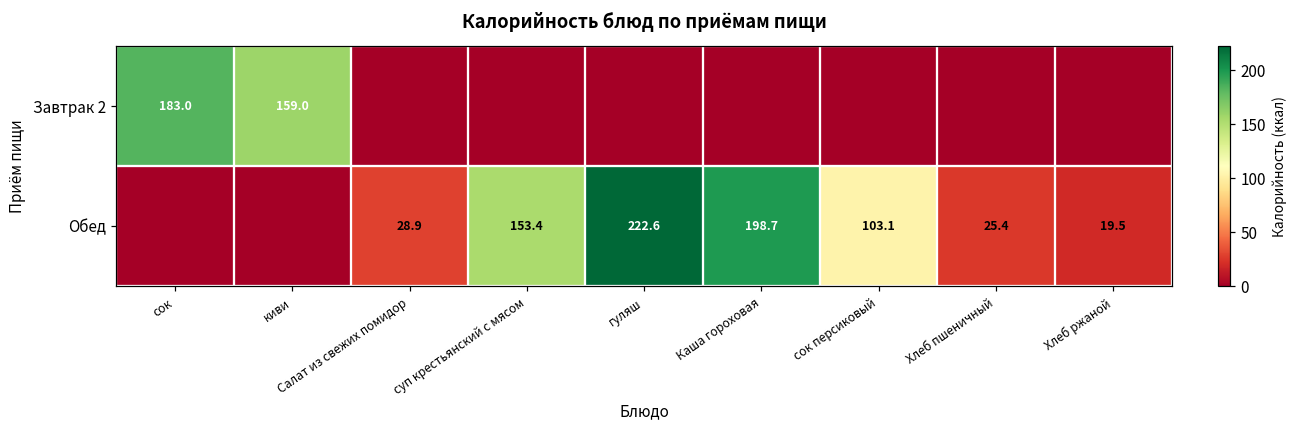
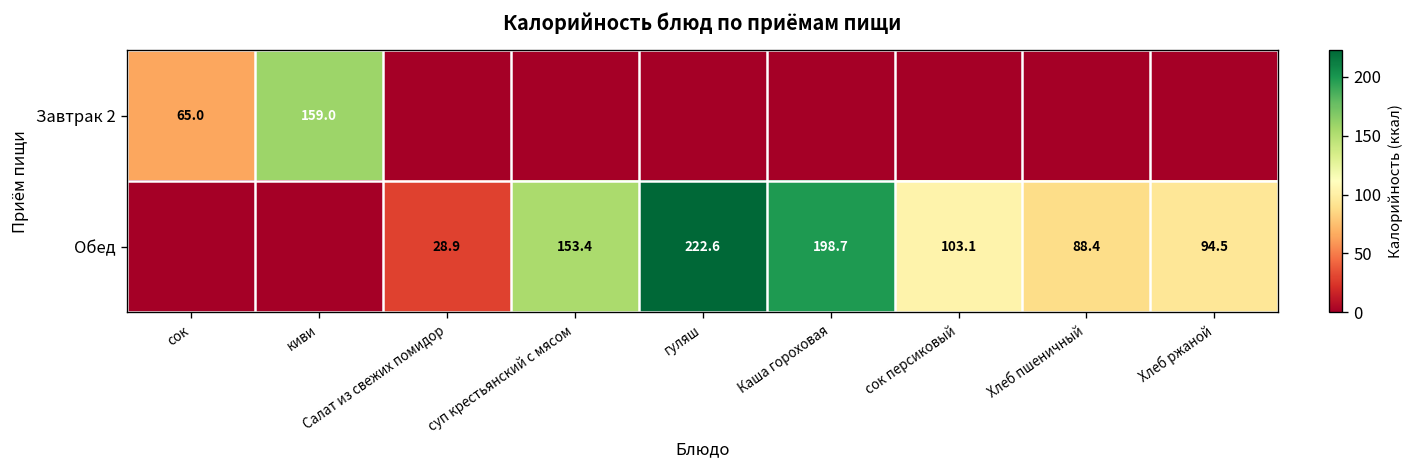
Завтрак 2, сок: 183.0 -> 65.0
Обед, Хлеб пшеничный: 25.4 -> 88.4
Обед, Хлеб ржаной: 19.5 -> 94.5
